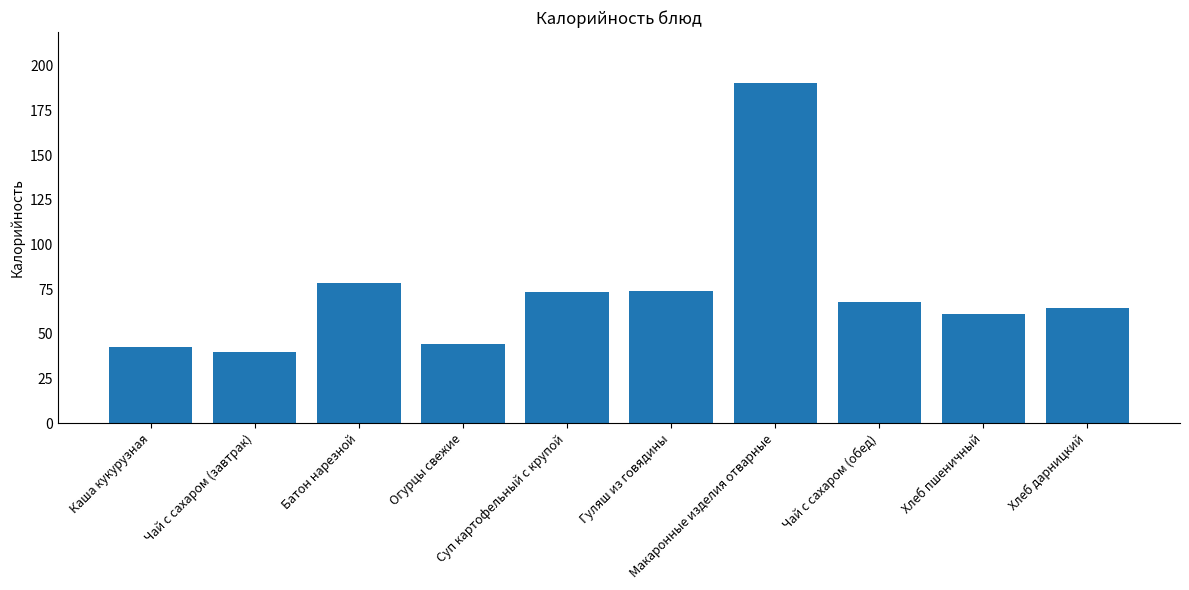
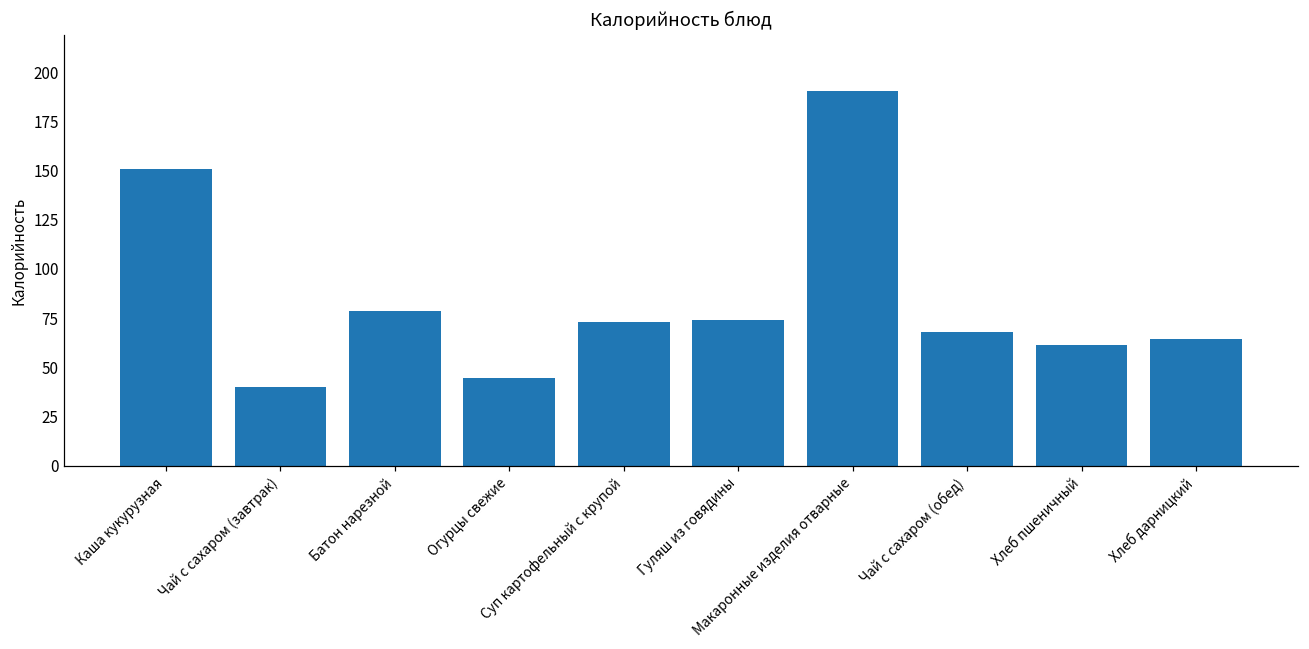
Каша кукурузная: 43 -> 151
